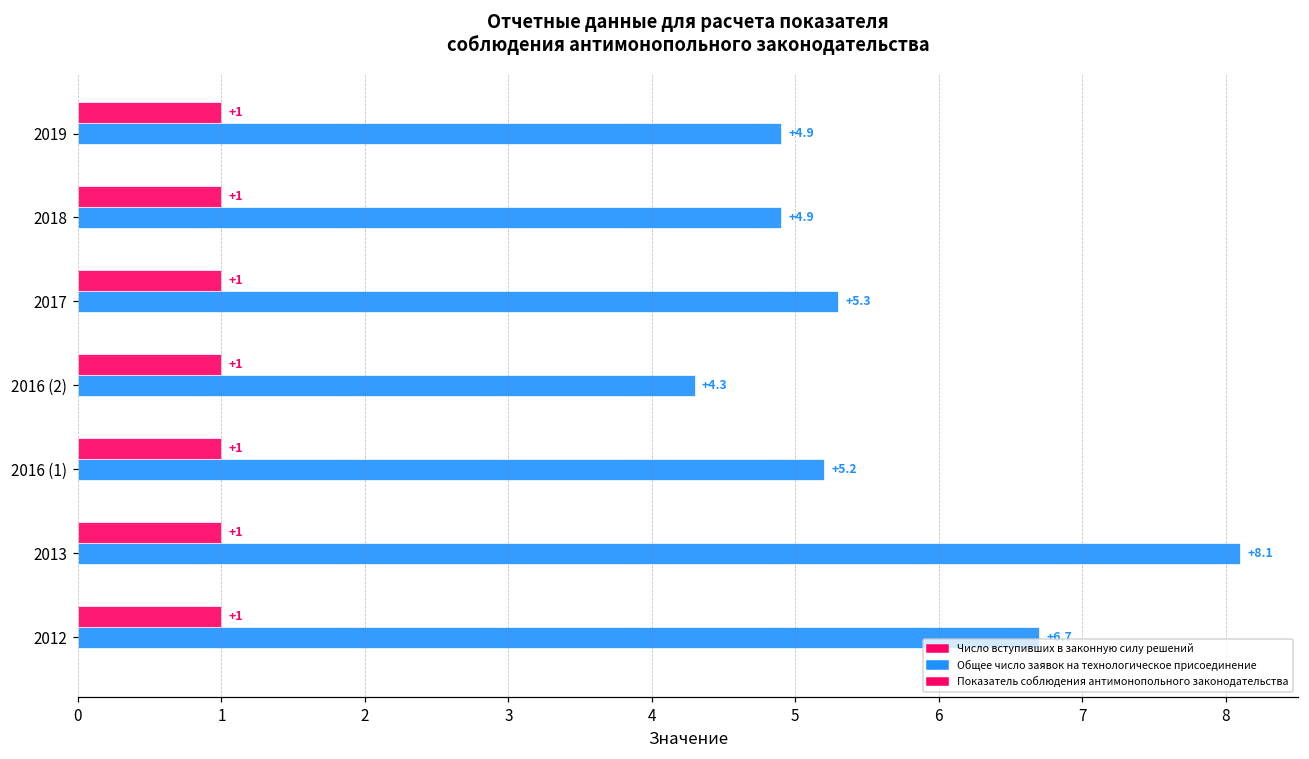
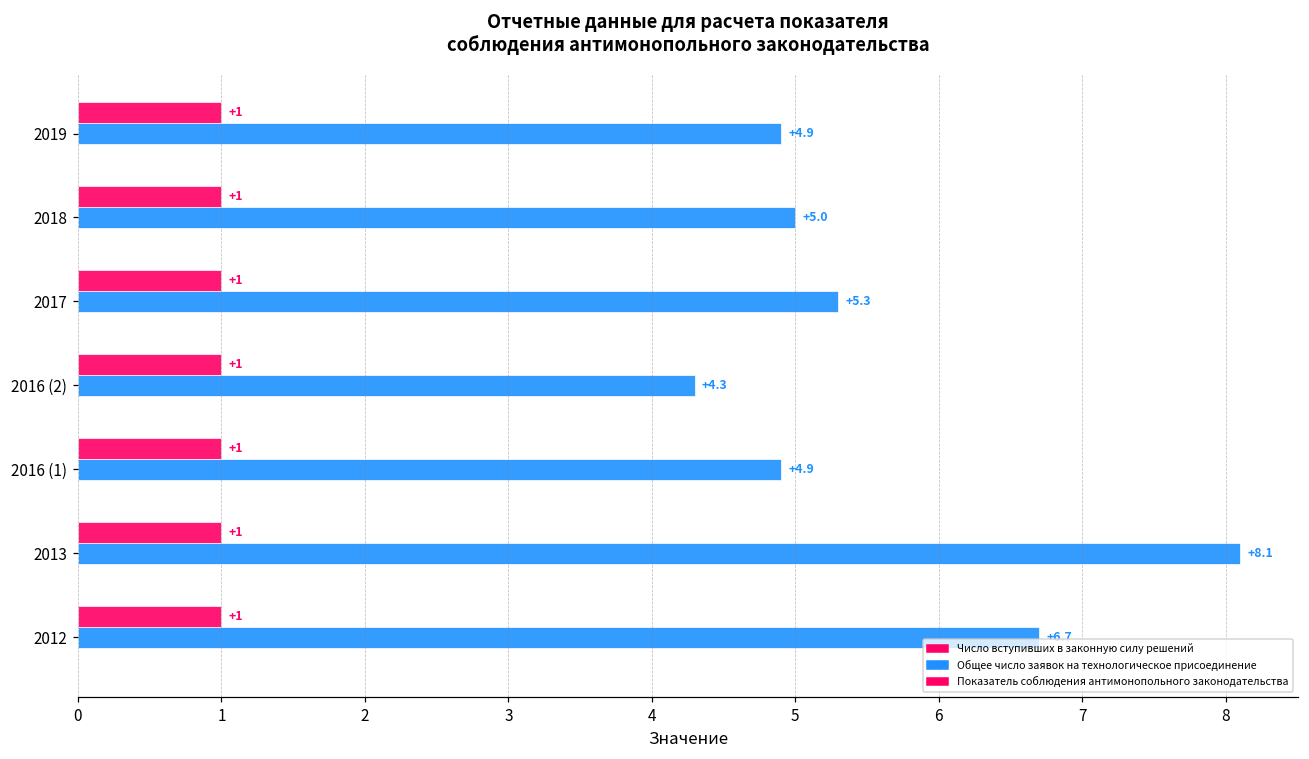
Общее число заявок на технологическое присоединение, 2018: +4.9 -> +5.0
Общее число заявок на технологическое присоединение, 2016 (1): +5.2 -> +4.9
